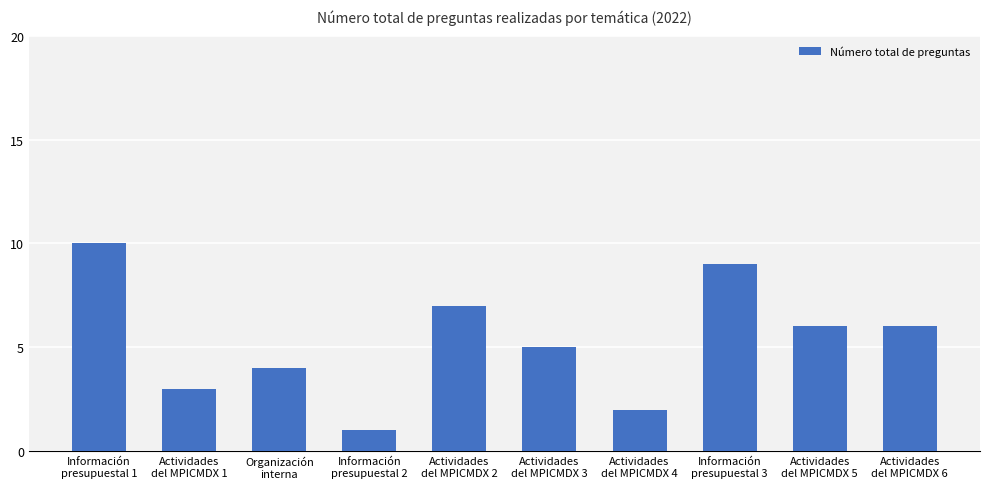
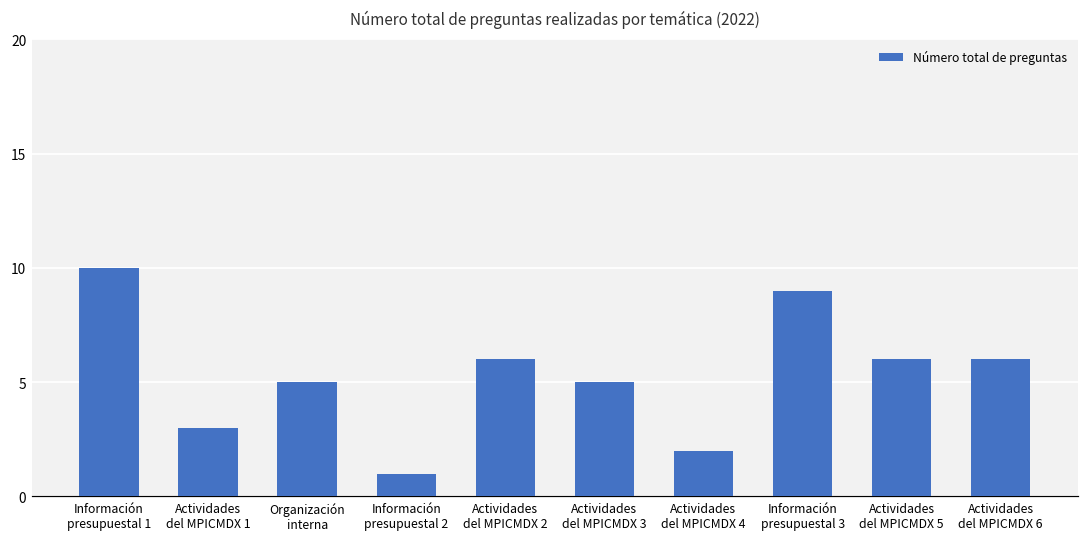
Organización interna: 4 -> 5
Actividades del MPICMDX 2: 7 -> 6
